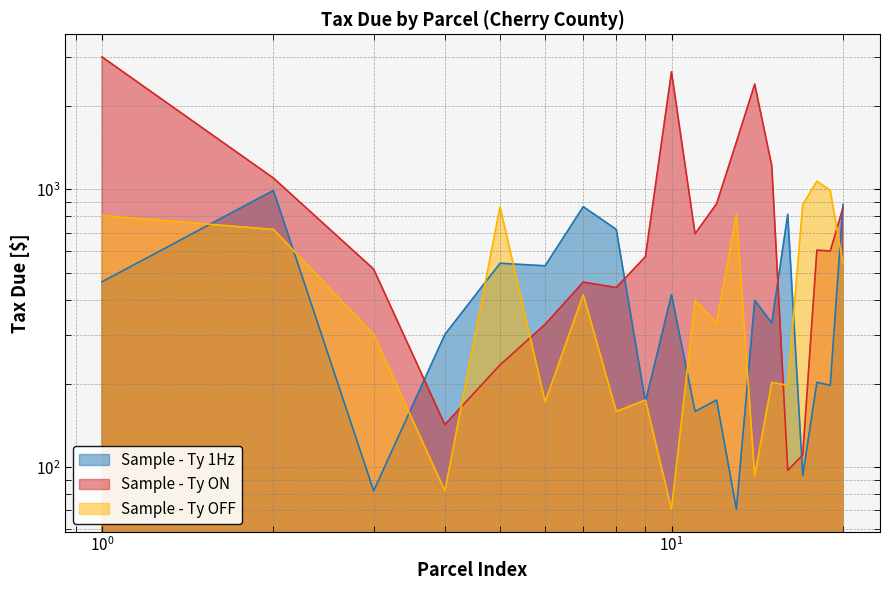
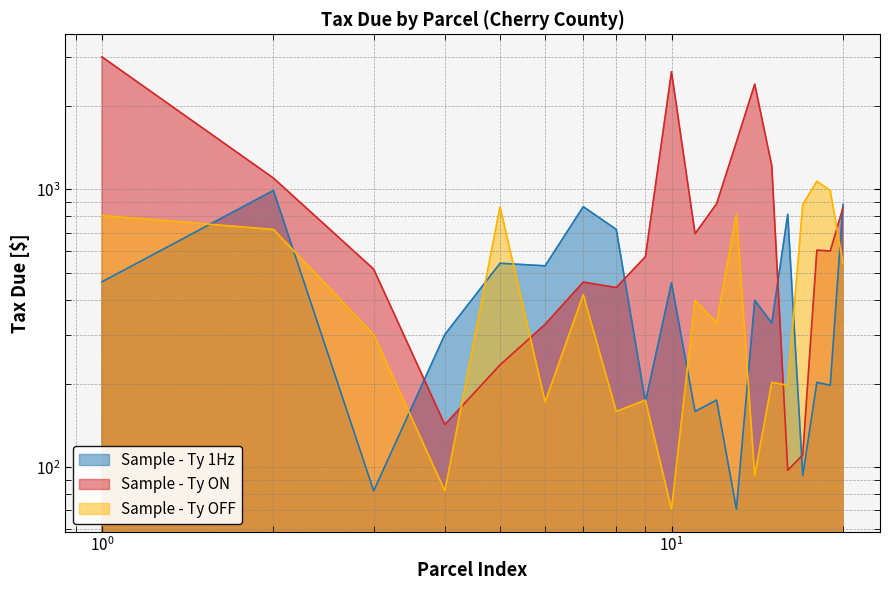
Sample - Ty 1Hz, 10^1: 420 -> 460
